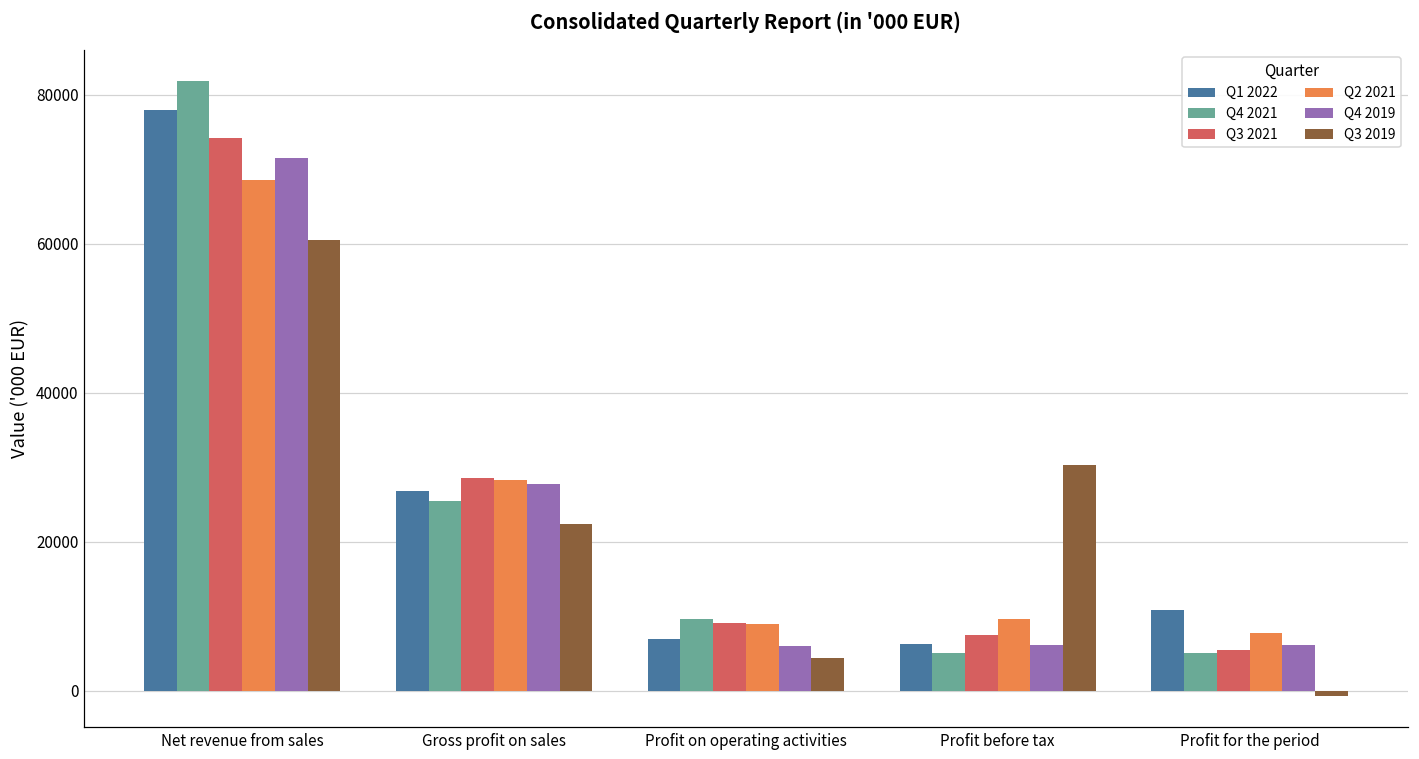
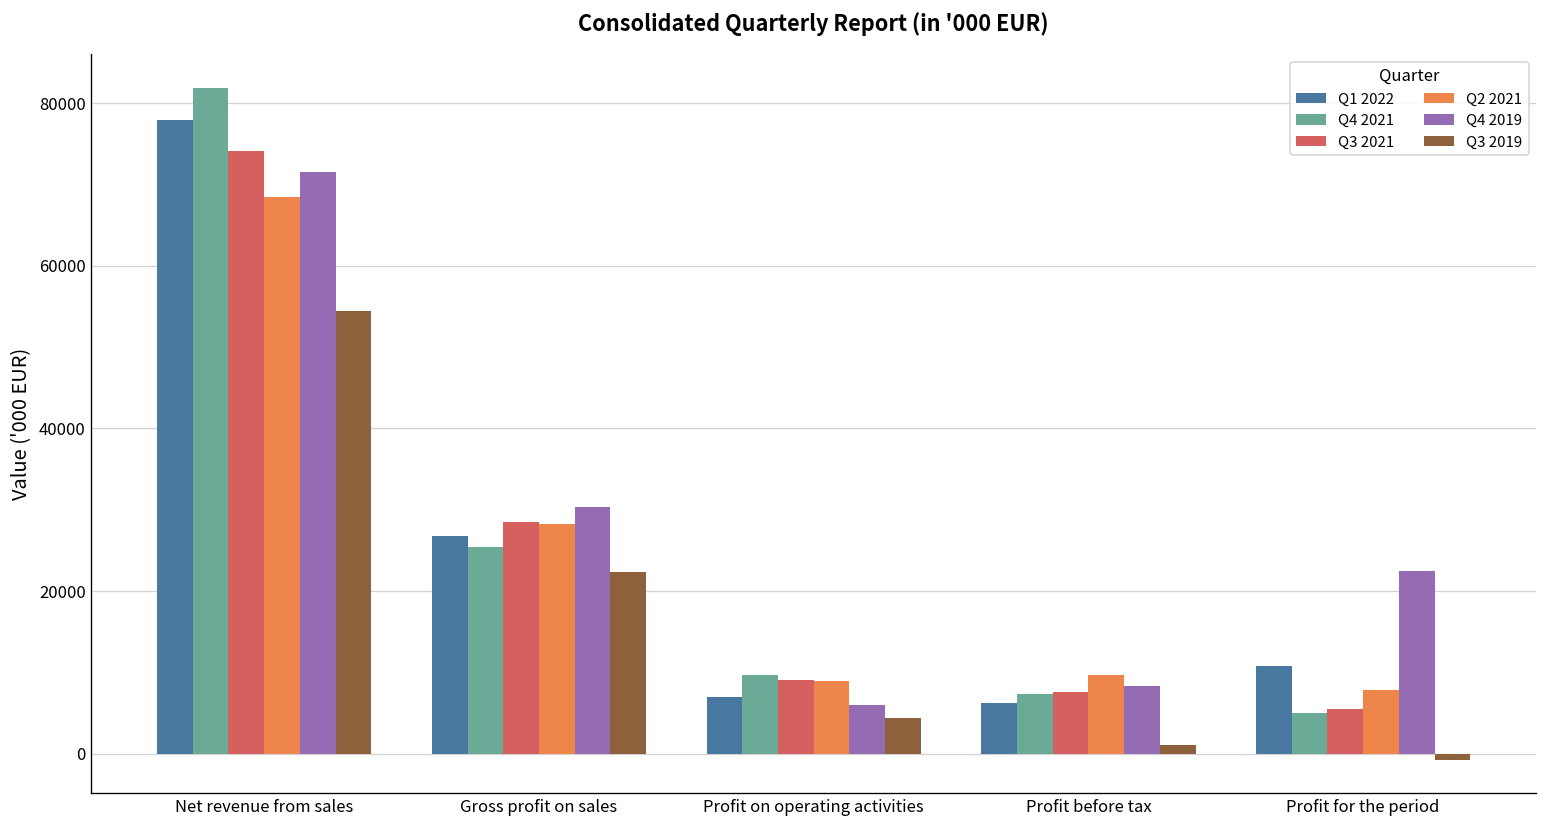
Q3 2019, Net revenue from sales: 61000 -> 54000
Q4 2019, Gross profit on sales: 28000 -> 30000
Q4 2021, Profit before tax: 5000 -> 7000
Q4 2019, Profit before tax: 6000 -> 8000
Q3 2019, Profit before tax: 30000 -> 1000
Q4 2019, Profit for the period: 6000 -> 22000
